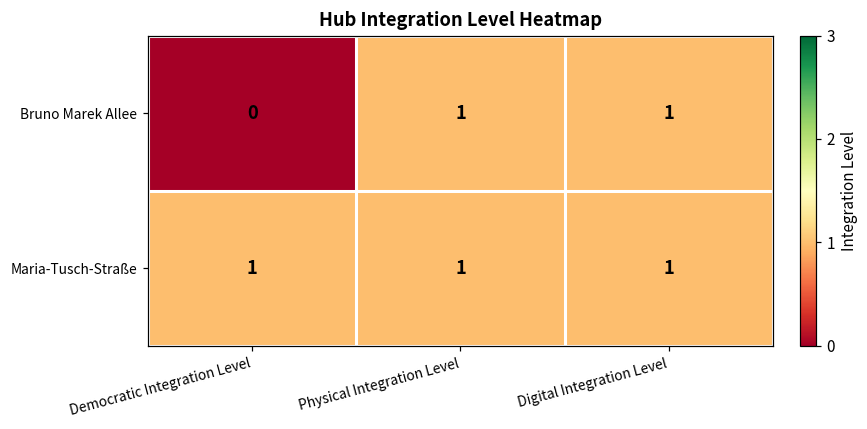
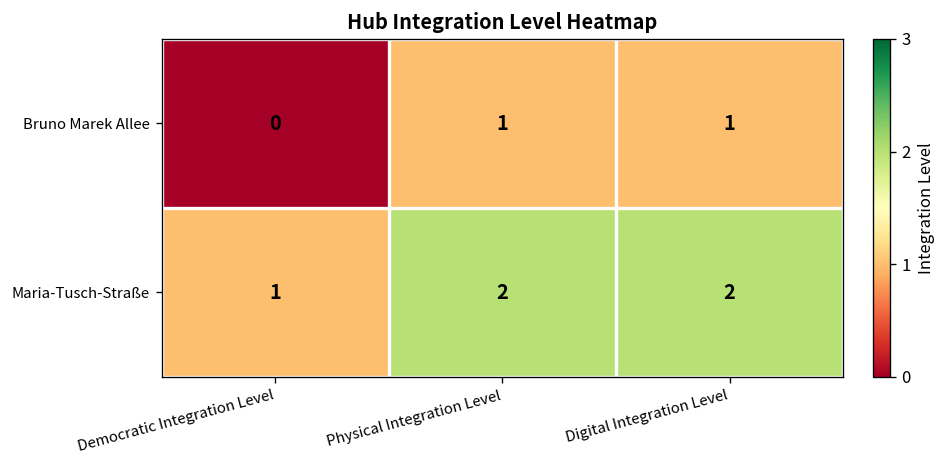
Maria-Tusch-Straße, Physical Integration Level: 1 -> 2
Maria-Tusch-Straße, Digital Integration Level: 1 -> 2
